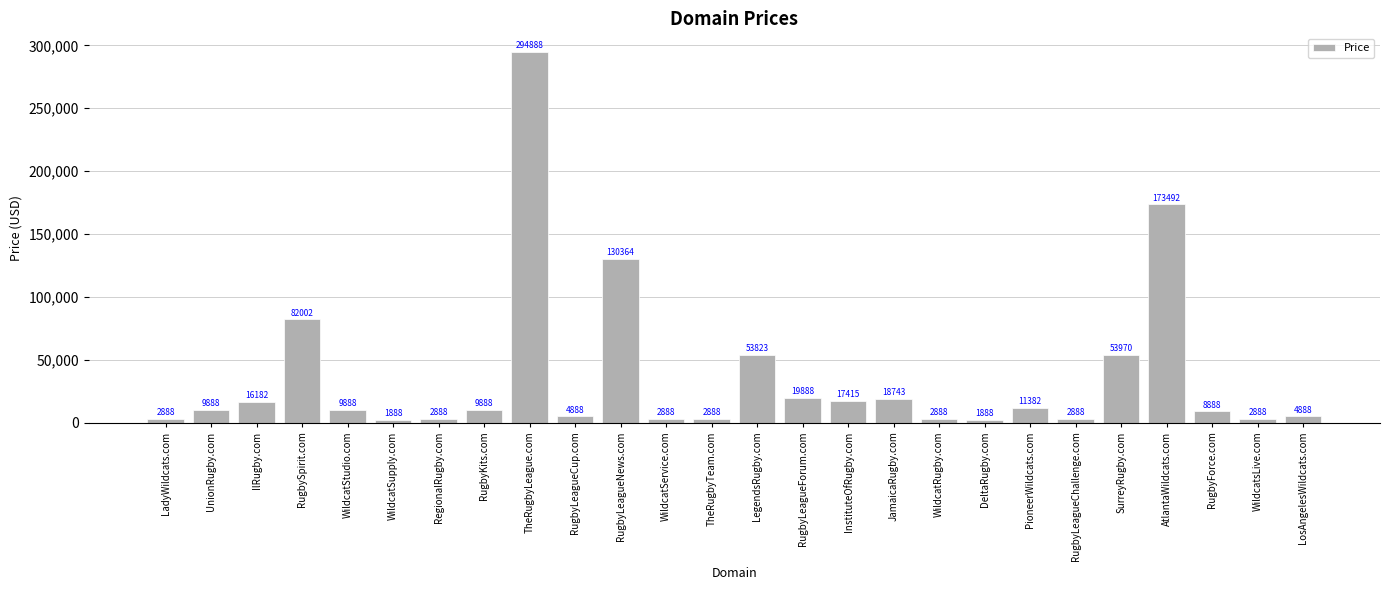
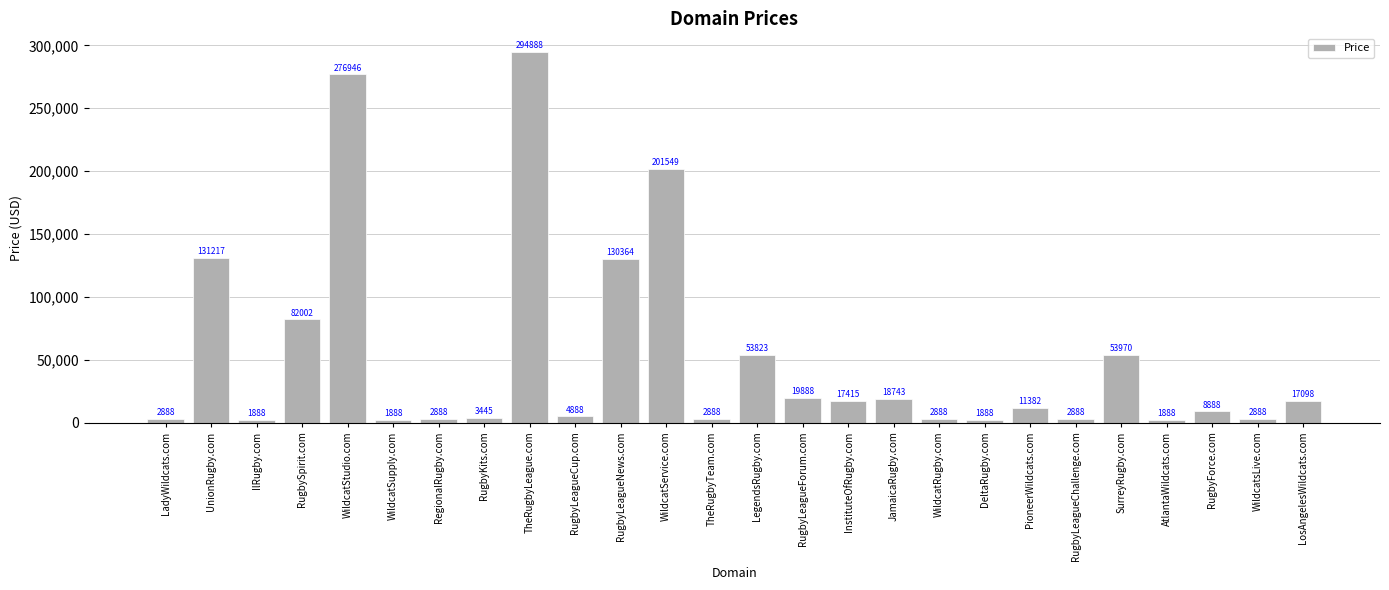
UnionRugby.com: 9888 -> 131217
IlRugby.com: 16182 -> 1888
WildcatStudio.com: 9888 -> 276946
RugbyKits.com: 9888 -> 3445
WildcatService.com: 2888 -> 201549
AtlantaWildcats.com: 173492 -> 1888
LosAngelesWildcats.com: 4888 -> 17098
